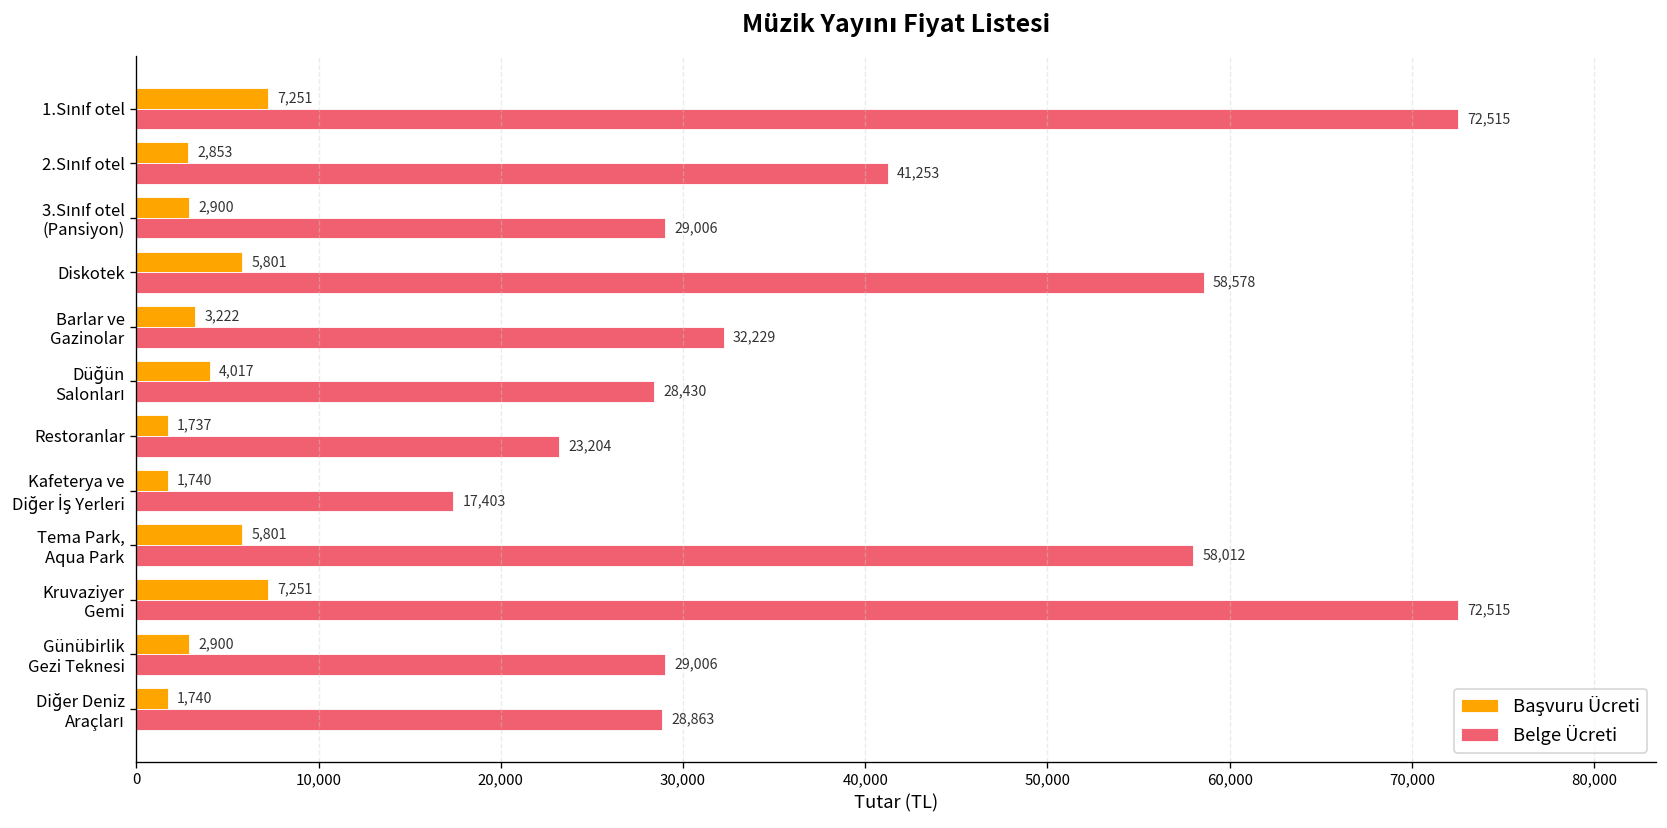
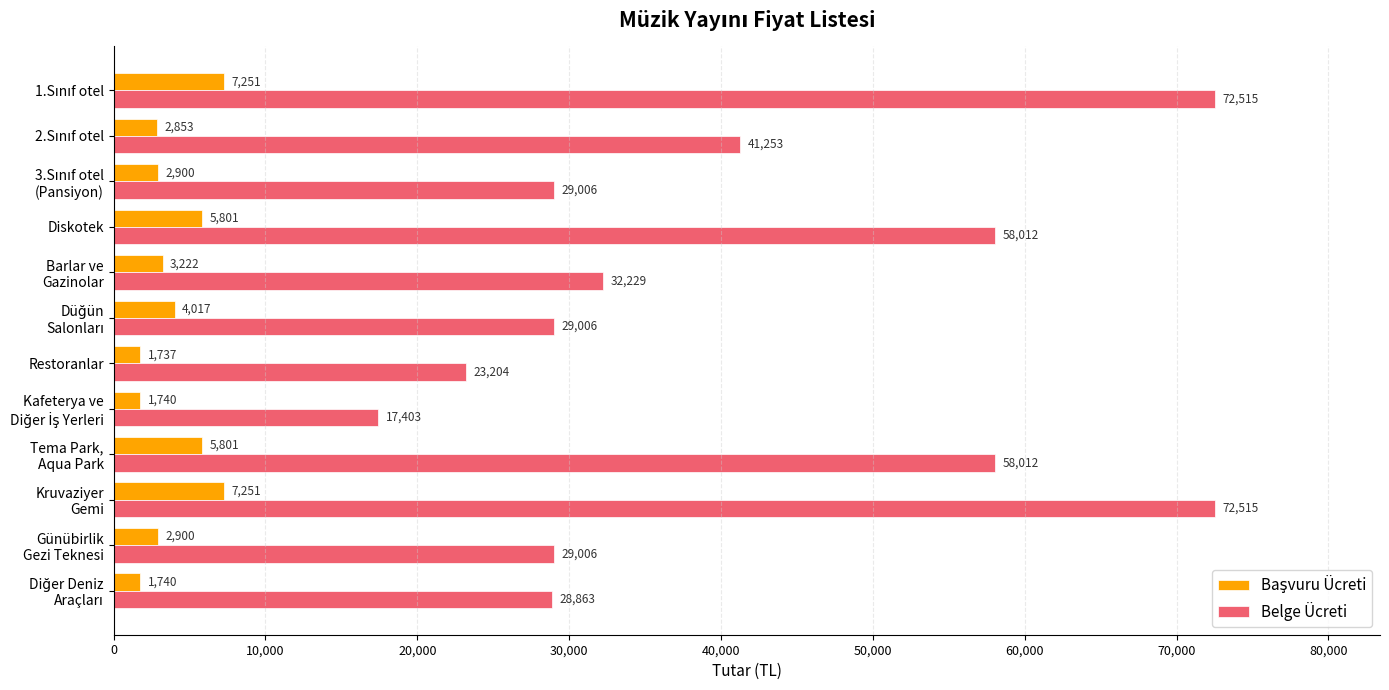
Belge Ücreti, Diskotek: 58,578 -> 58,012
Belge Ücreti, Düğün Salonları: 28,430 -> 29,006
